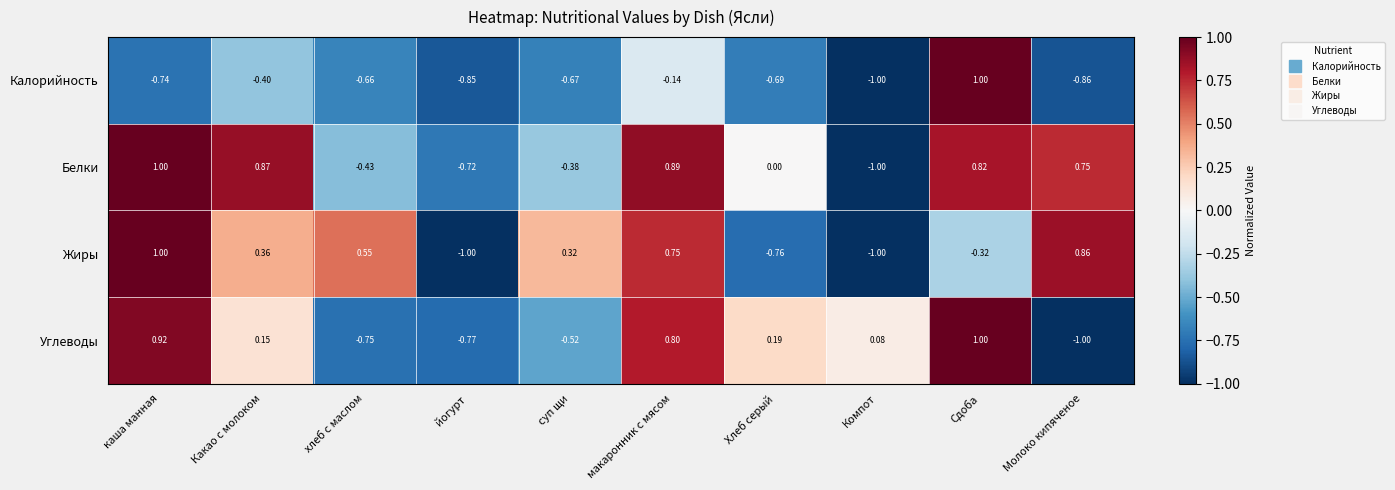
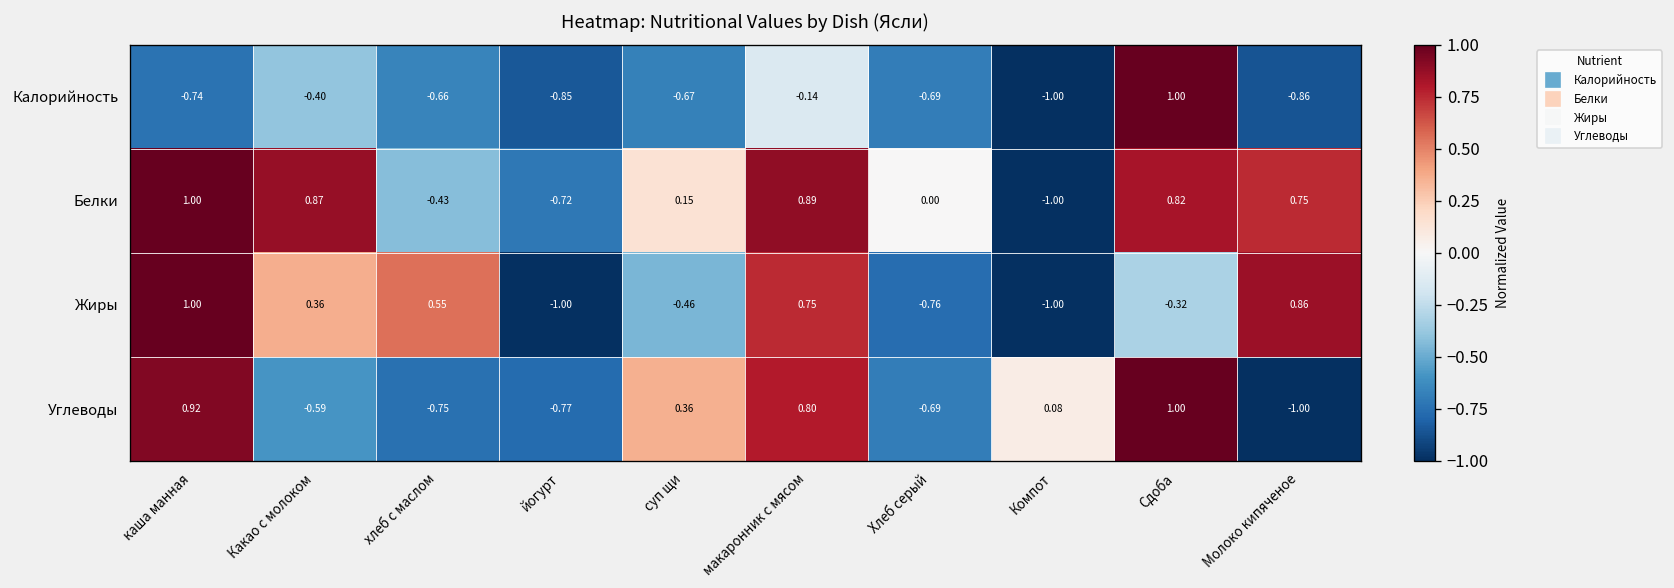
Белки, суп щи: -0.38 -> 0.15
Жиры, суп щи: 0.32 -> -0.46
Углеводы, Какао с молоком: 0.15 -> -0.59
Углеводы, суп щи: -0.52 -> 0.36
Углеводы, Хлеб серый: 0.19 -> -0.69
